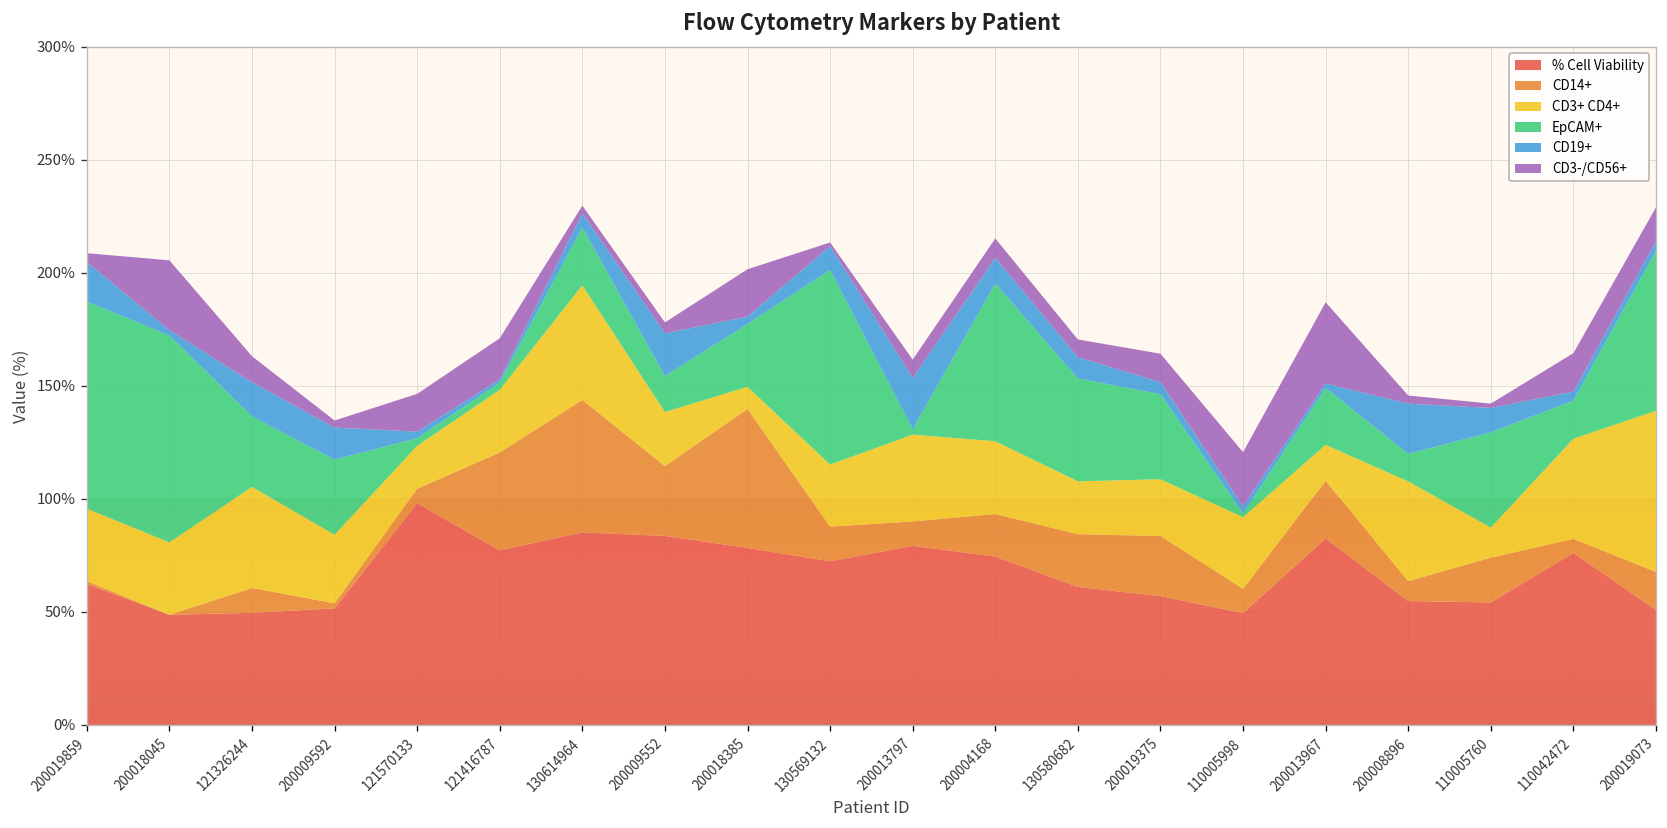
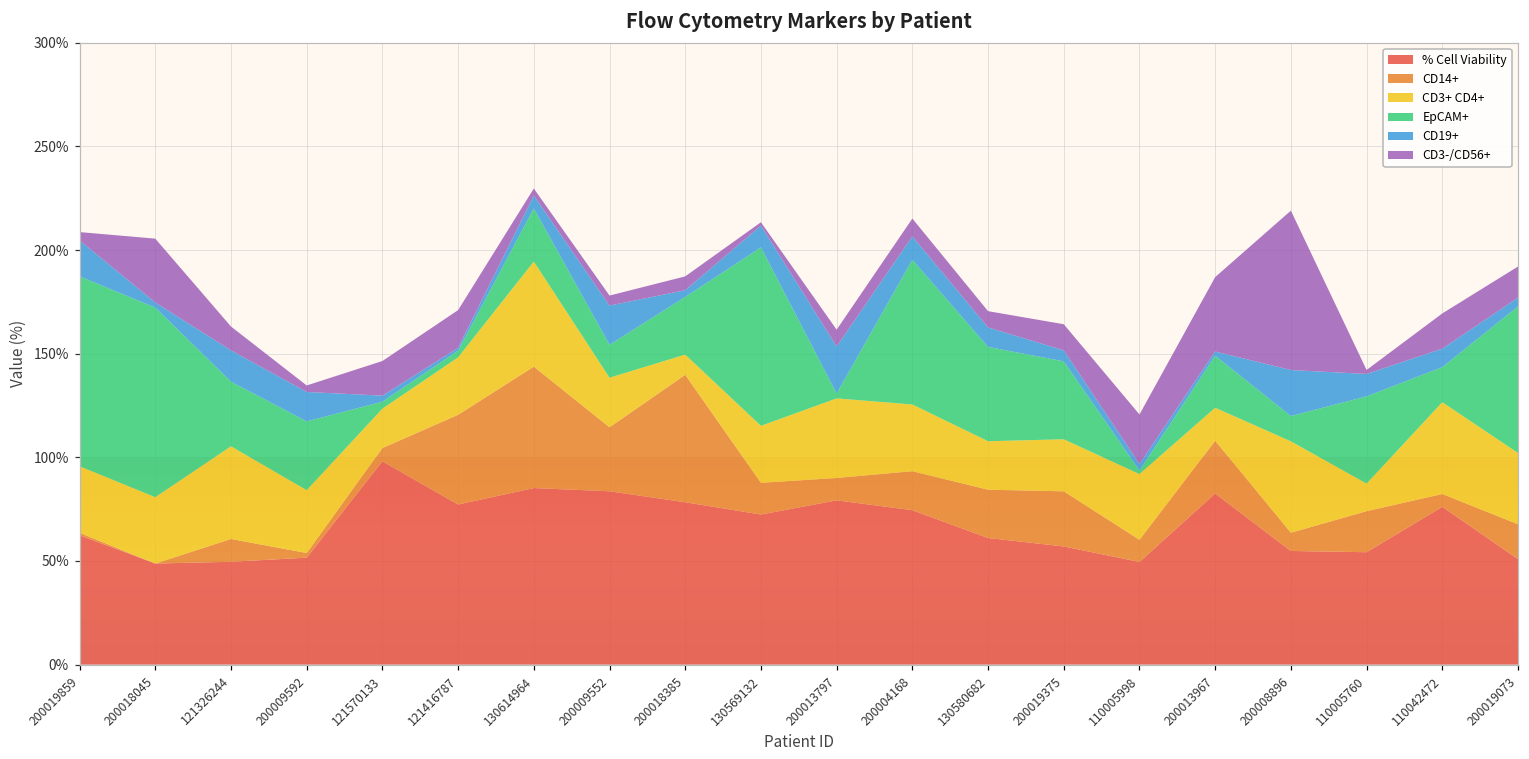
CD3-/CD56+, 200018385: 21% -> 7%
CD3-/CD56+, 200008896: 4% -> 77%
CD19+, 110042472: 4% -> 9%
CD3+ CD4+, 200019073: 71% -> 34%
